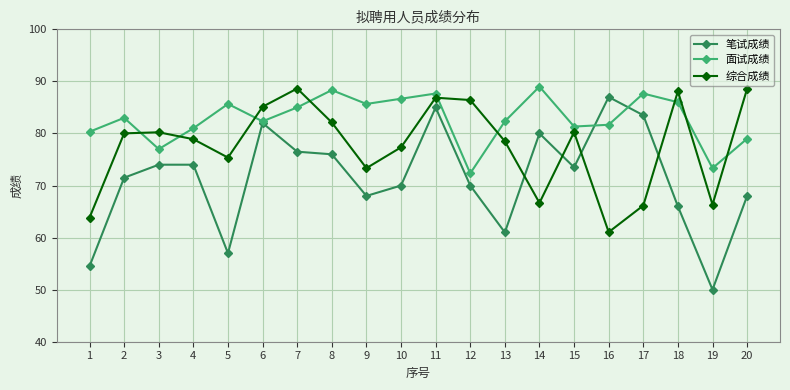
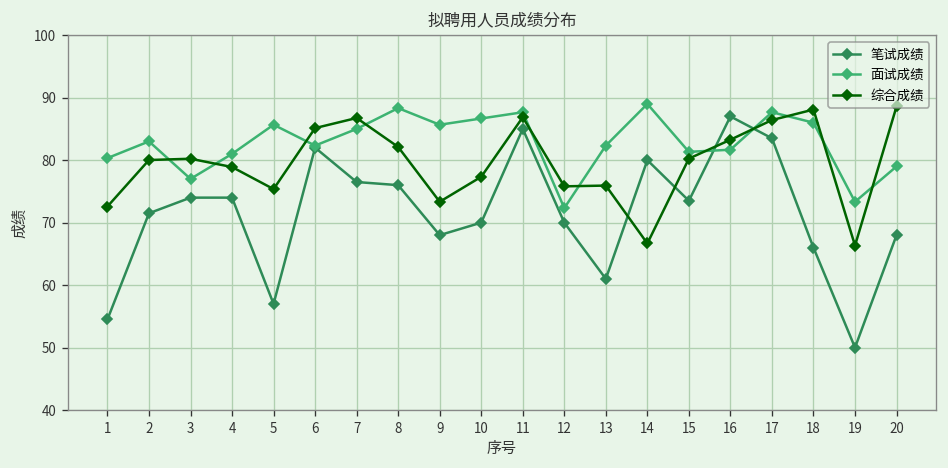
综合成绩, 1: 64 -> 73
综合成绩, 7: 89 -> 87
综合成绩, 12: 86 -> 76
综合成绩, 13: 79 -> 76
综合成绩, 16: 61 -> 83
综合成绩, 17: 66 -> 86
